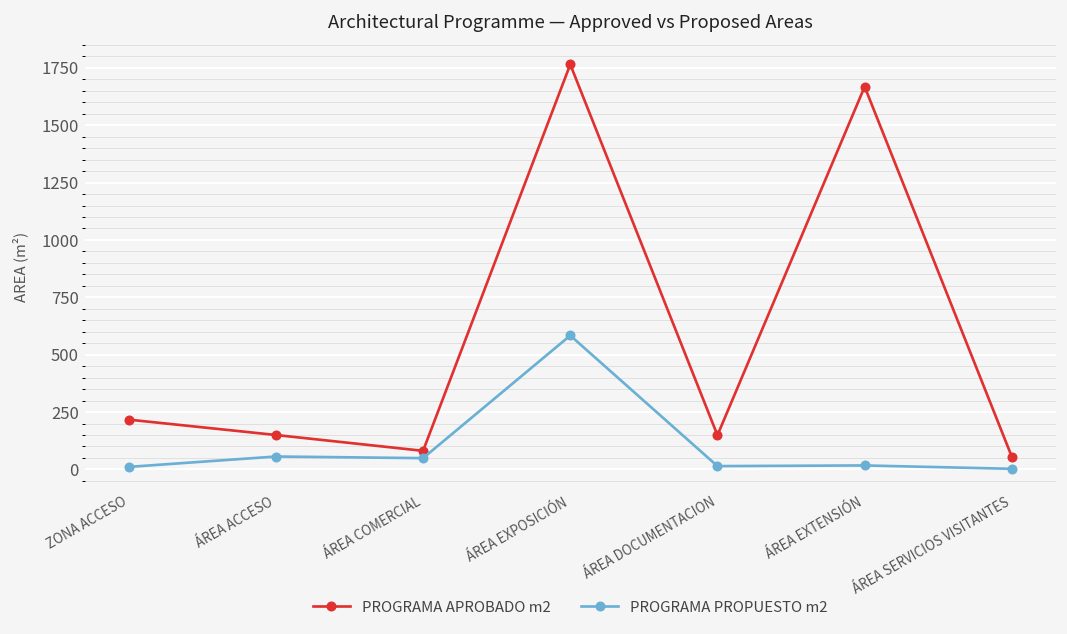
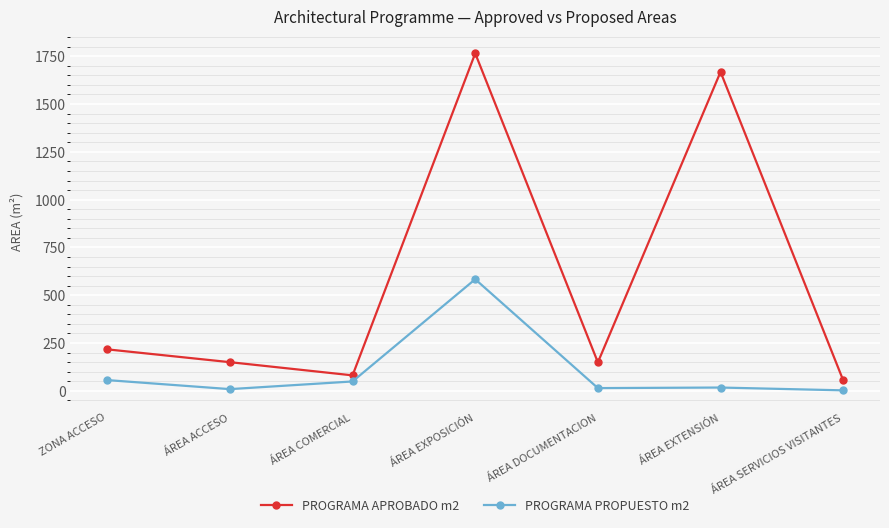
PROGRAMA PROPUESTO m2, ZONA ACCESO: 10 -> 60
PROGRAMA PROPUESTO m2, ÁREA ACCESO: 60 -> 10
